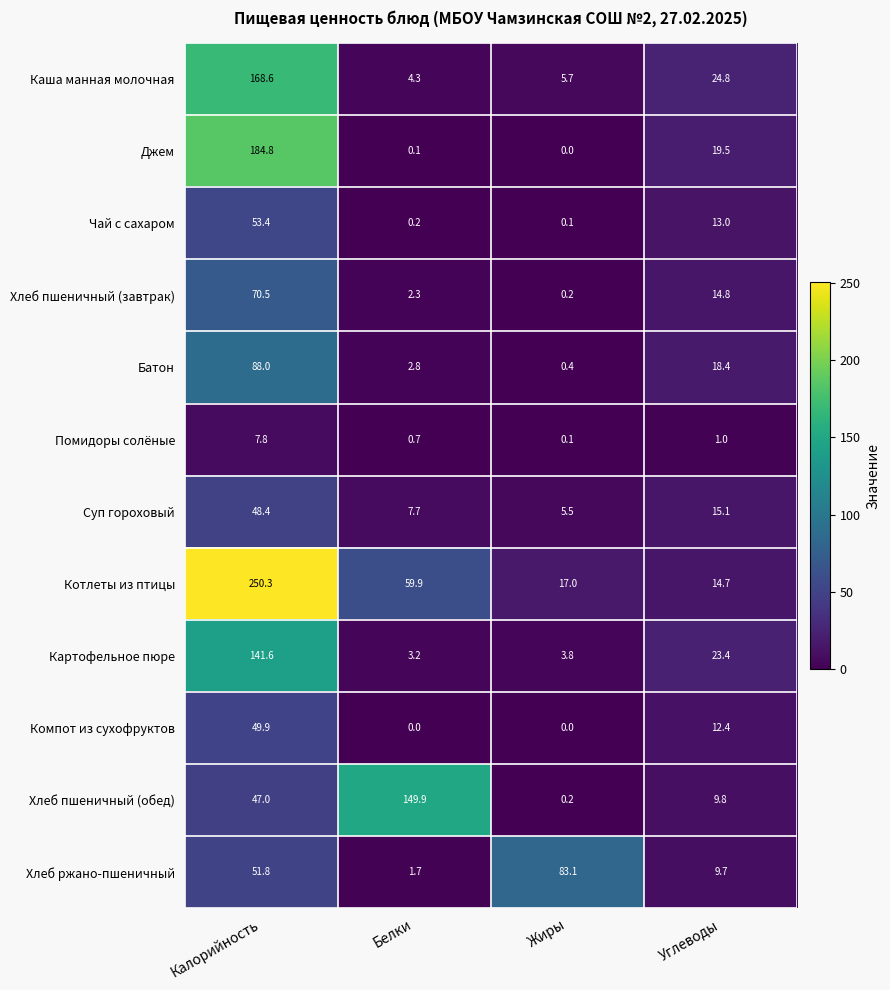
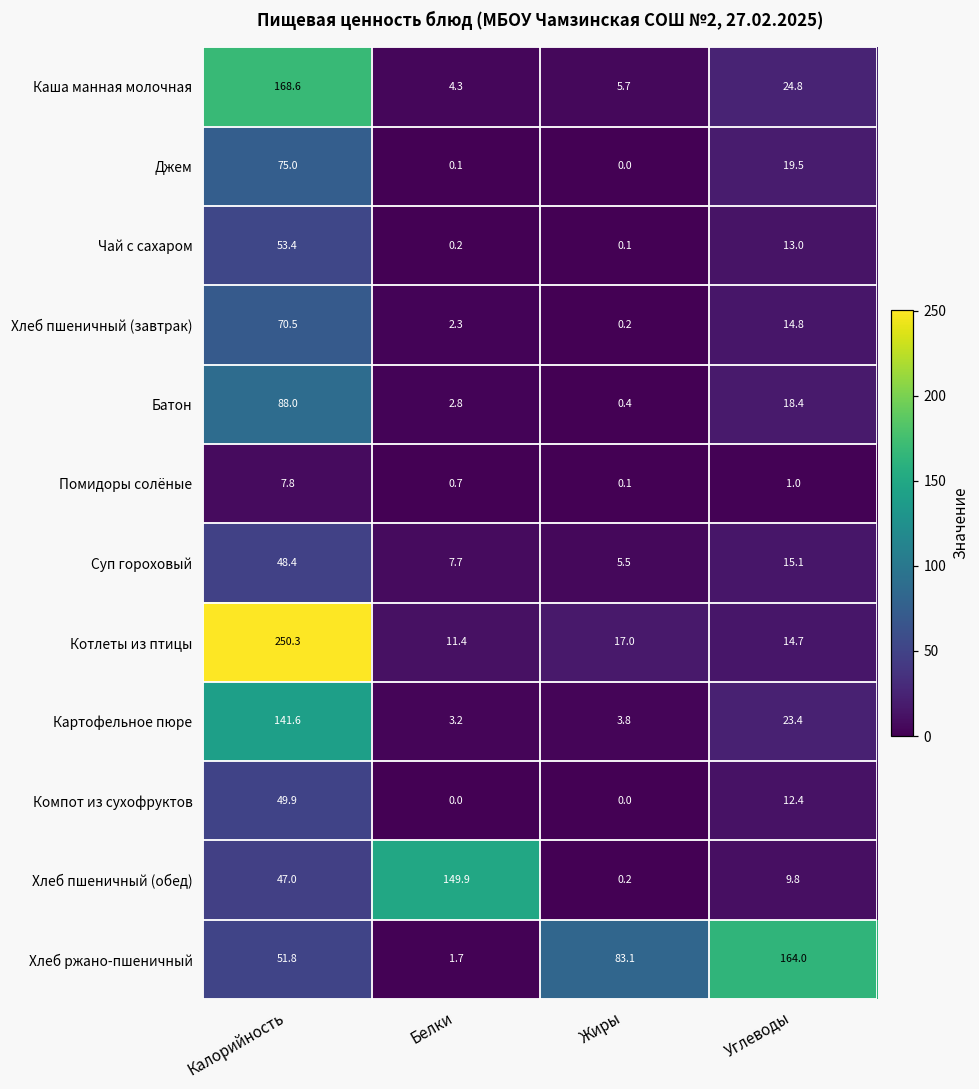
Джем, Калорийность: 184.8 -> 75.0
Котлеты из птицы, Белки: 59.9 -> 11.4
Хлеб ржано-пшеничный, Углеводы: 9.7 -> 164.0
